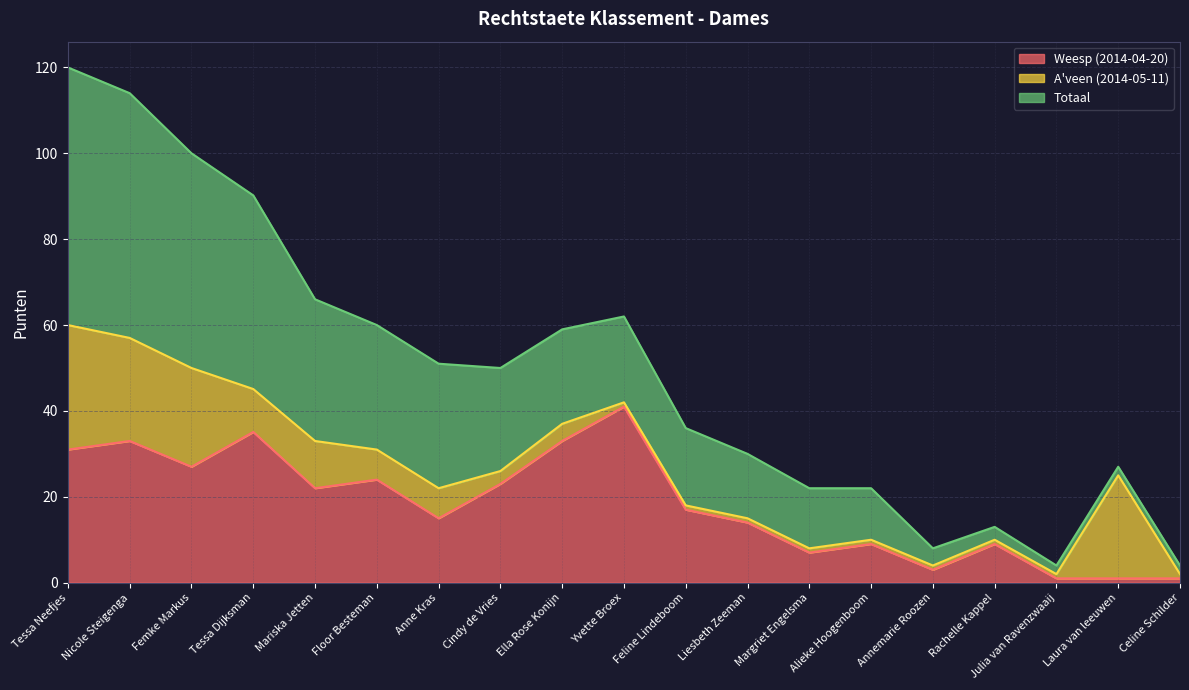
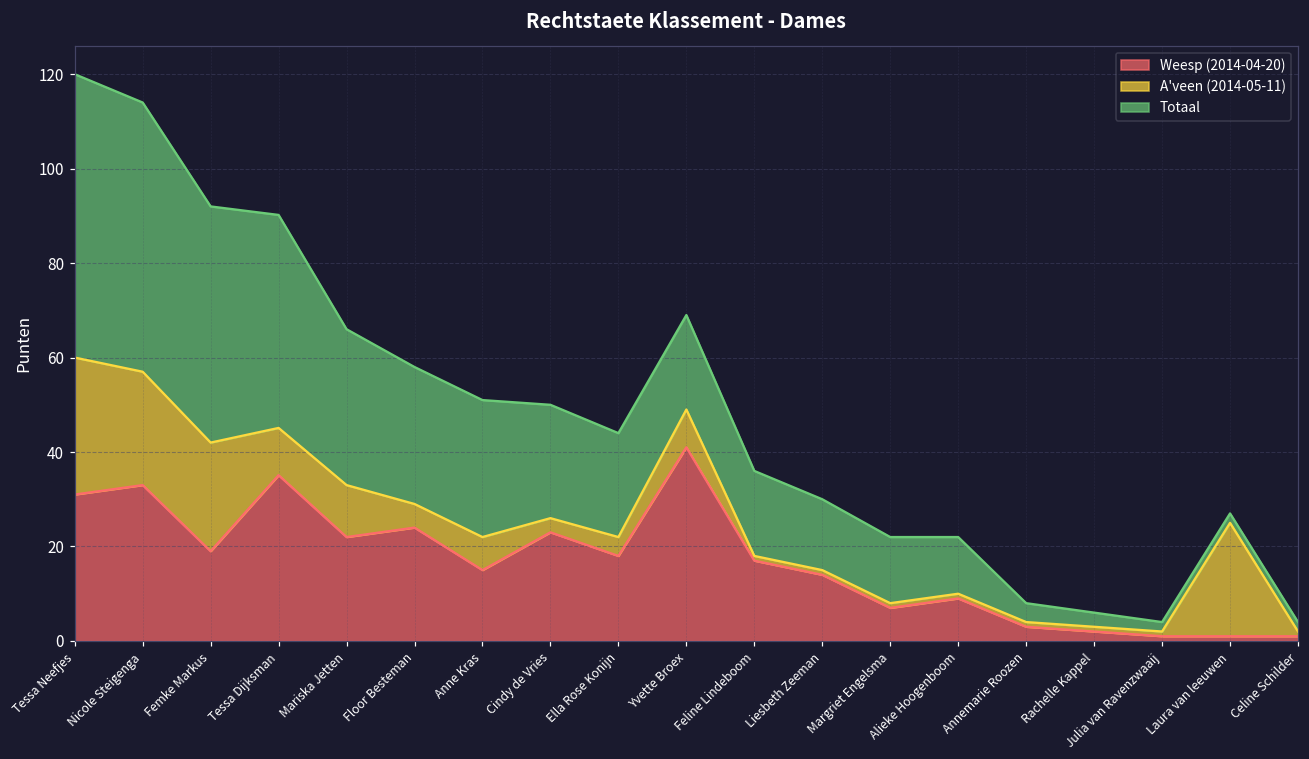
Weesp (2014-04-20), Femke Markus: 27 -> 19
A'veen (2014-05-11), Floor Besteman: 7 -> 5
Weesp (2014-04-20), Ella Rose Konijn: 33 -> 18
A'veen (2014-05-11), Yvette Broex: 1 -> 8
Weesp (2014-04-20), Rachelle Kappel: 9 -> 2
